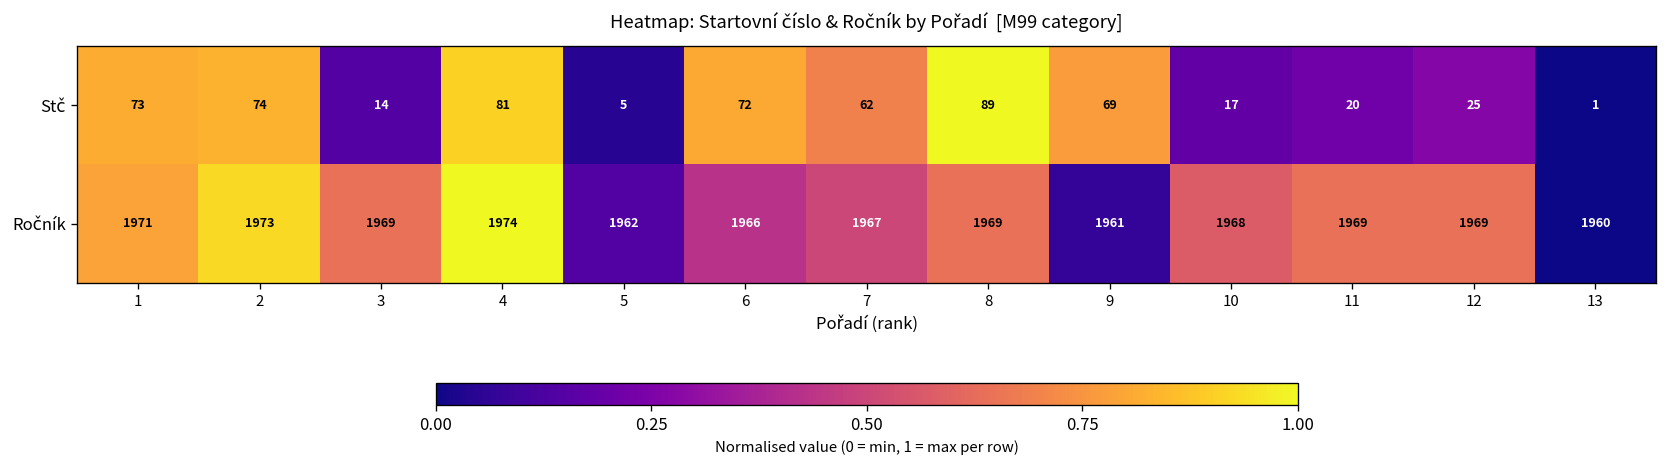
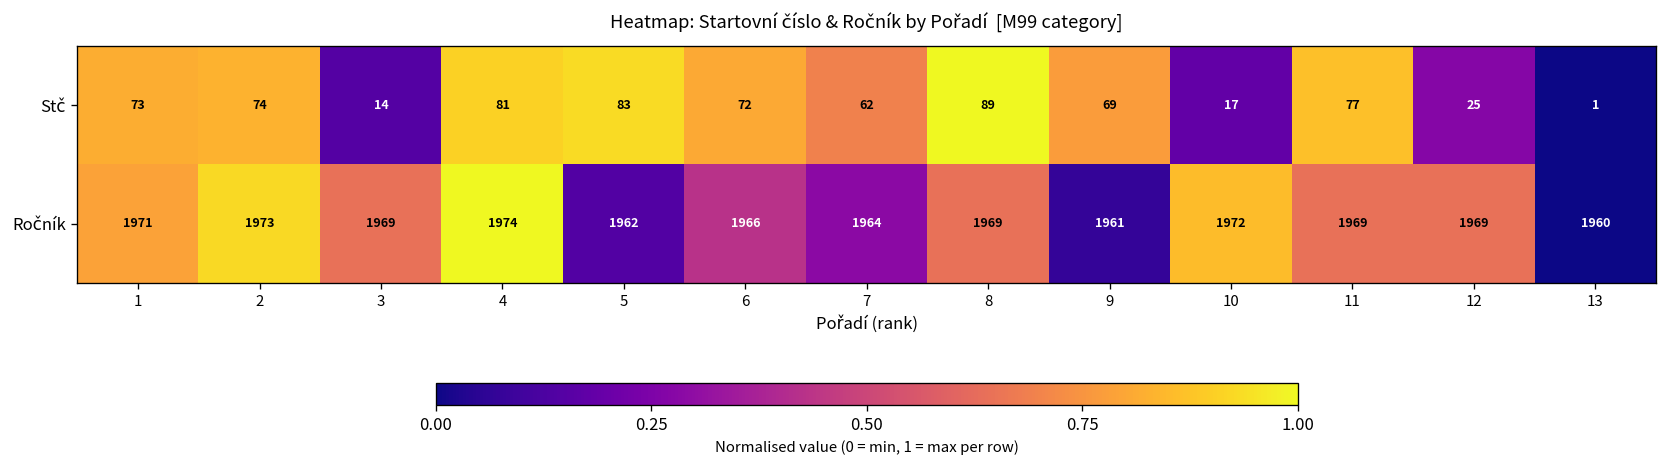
Stč, 5: 5 -> 83
Stč, 11: 20 -> 77
Ročník, 7: 1967 -> 1964
Ročník, 10: 1968 -> 1972
